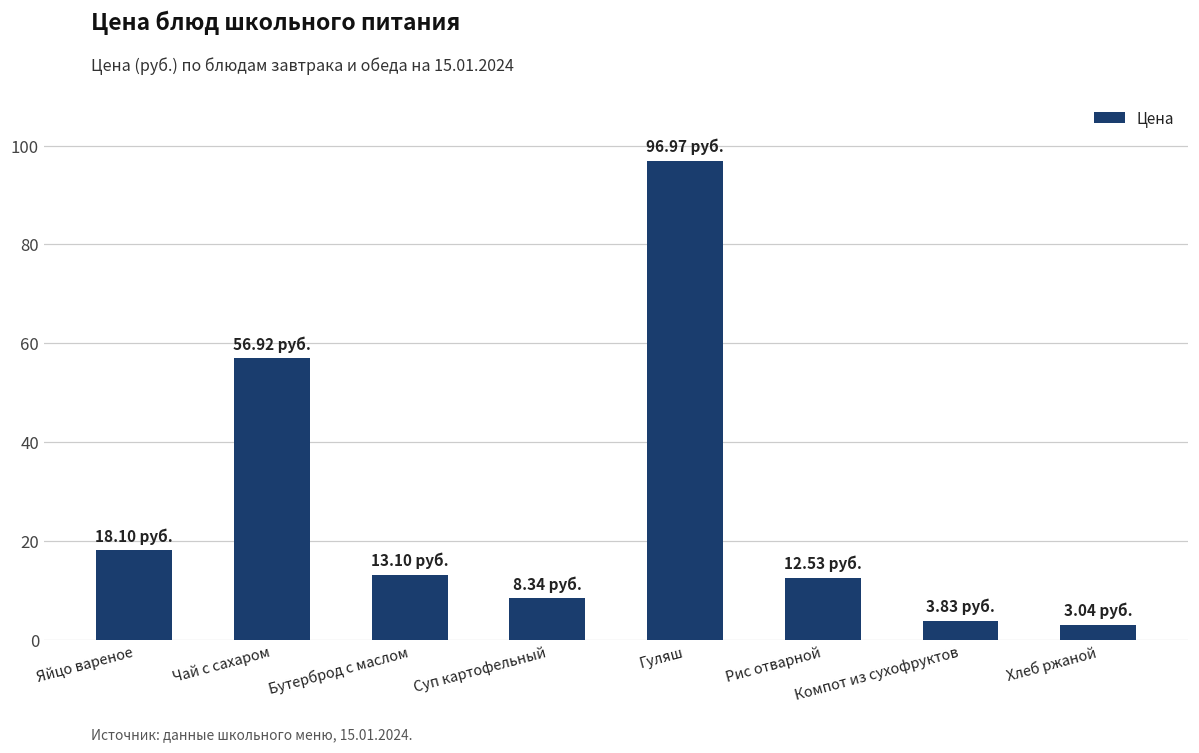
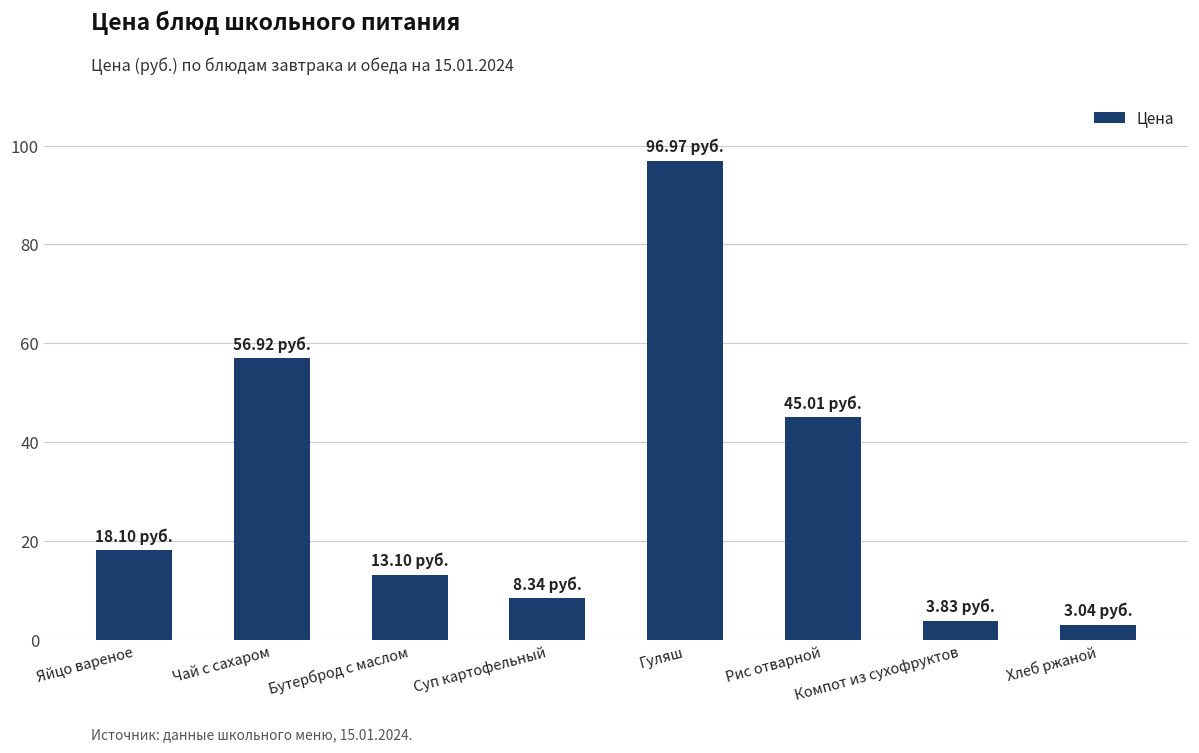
Рис отварной: 12.53 -> 45.01
